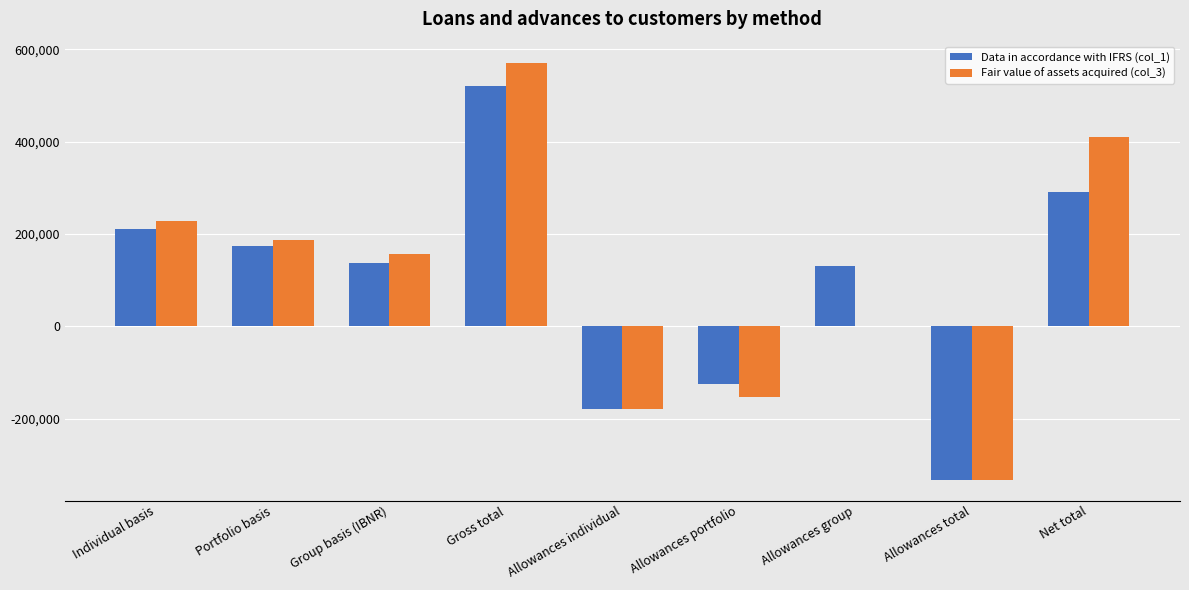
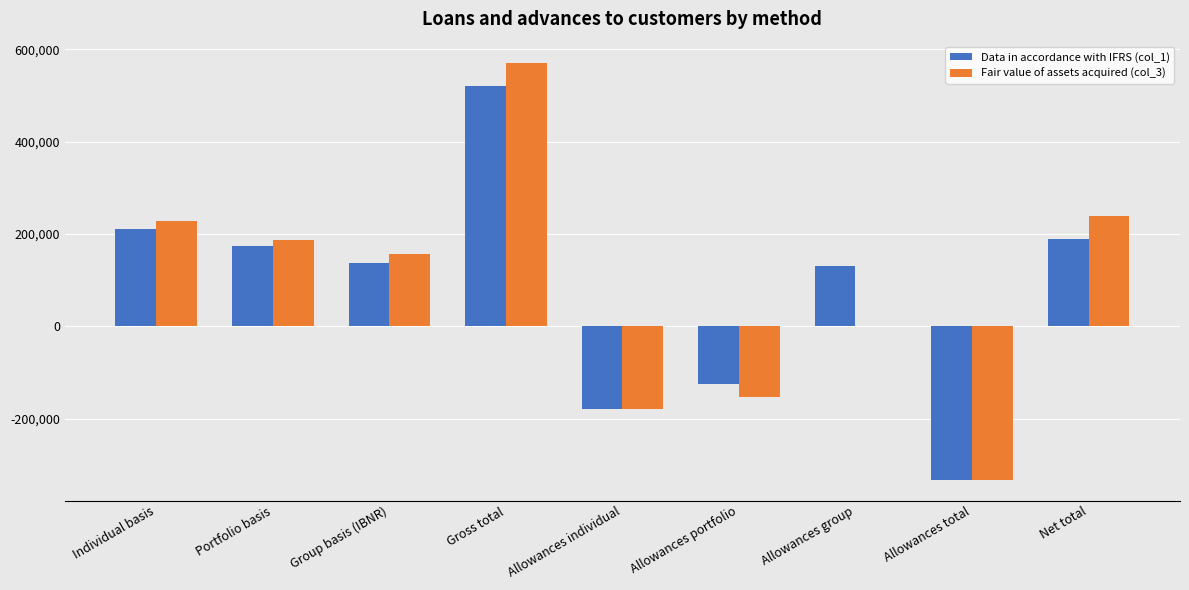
Data in accordance with IFRS (col_1), Net total: 290,000 -> 190,000
Fair value of assets acquired (col_3), Net total: 410,000 -> 240,000
